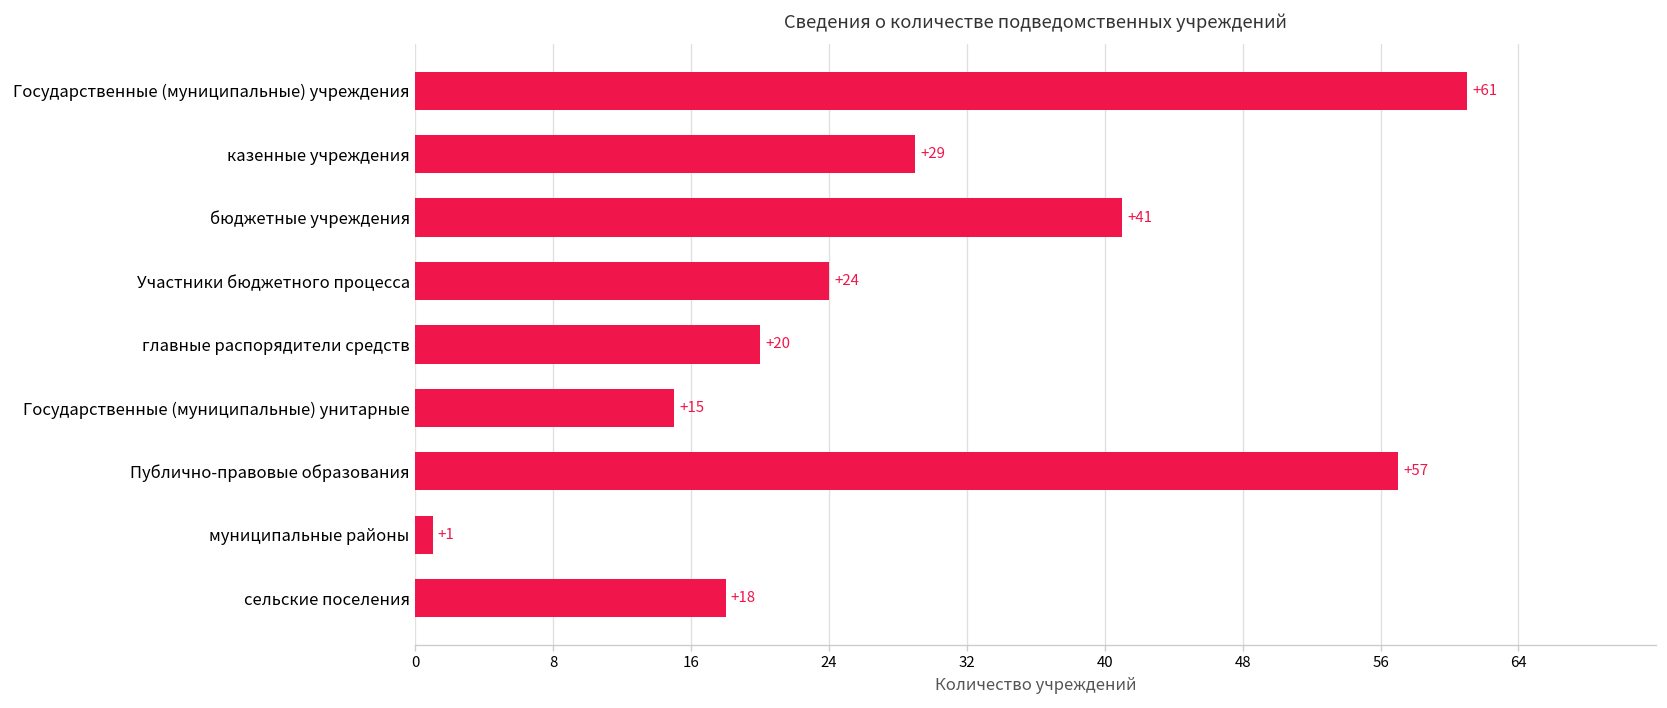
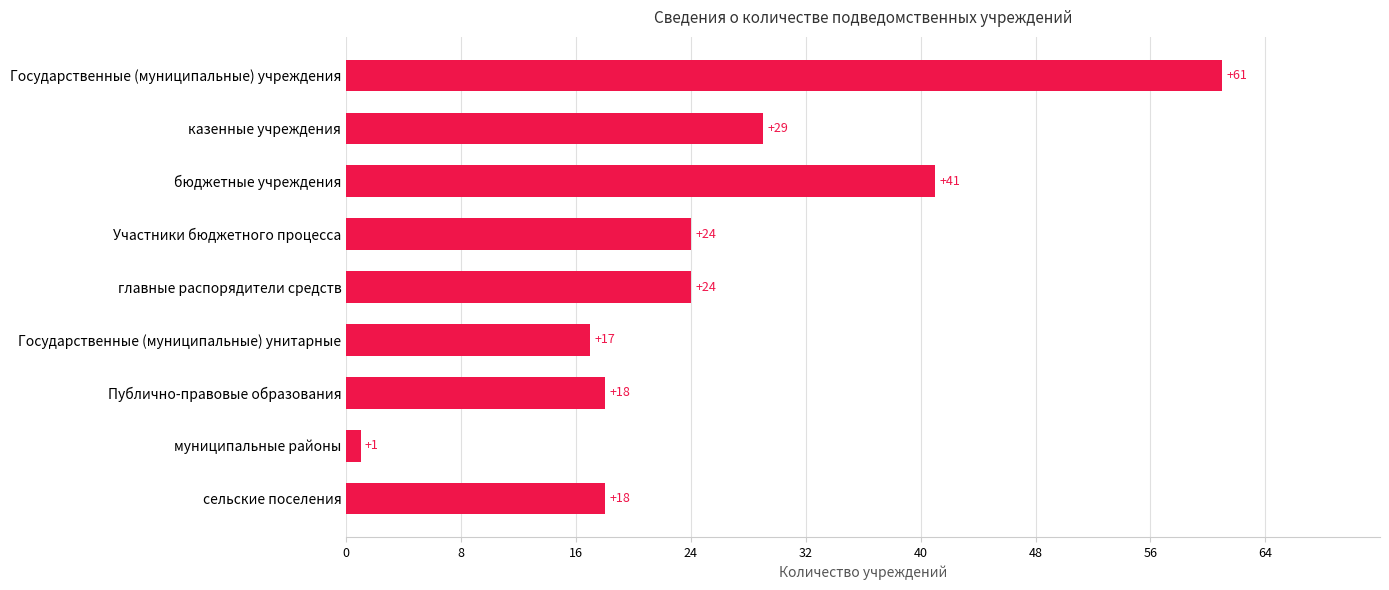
главные распорядители средств: +20 -> +24
Государственные (муниципальные) унитарные: +15 -> +17
Публично-правовые образования: +57 -> +18
